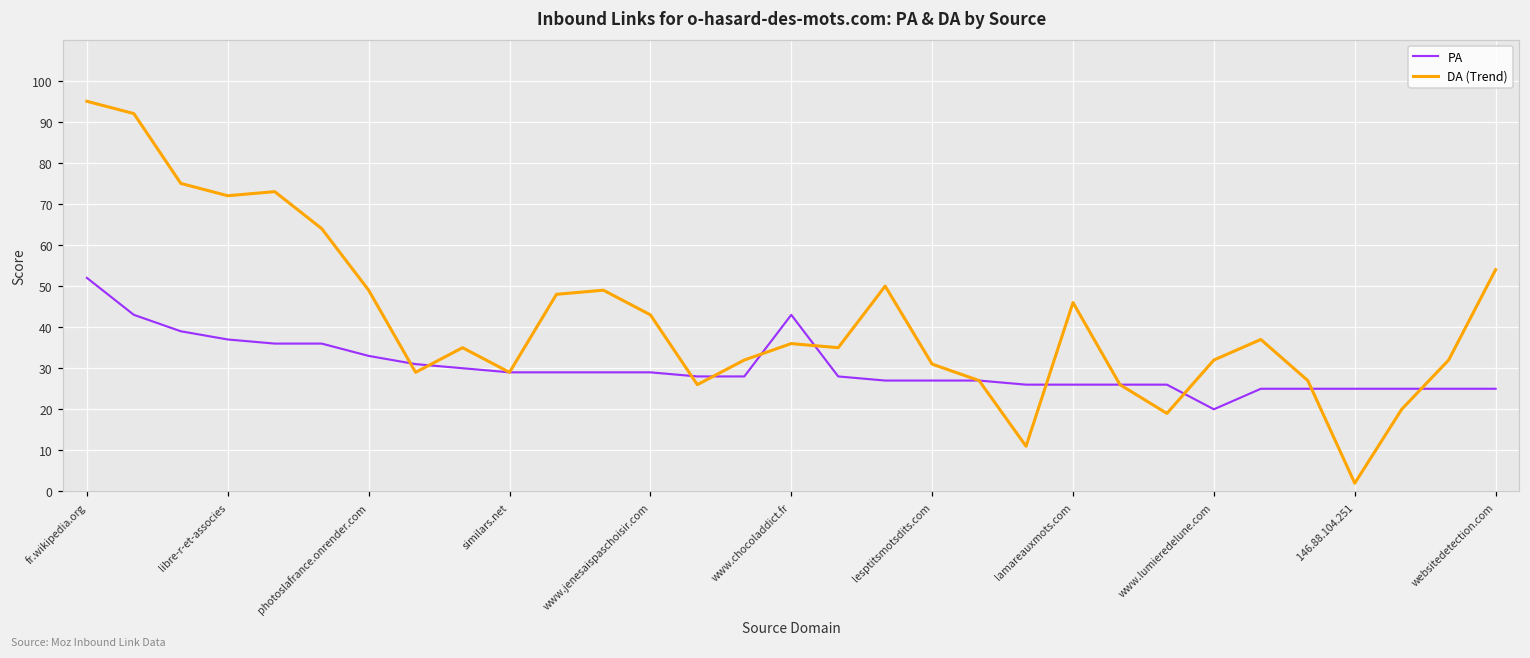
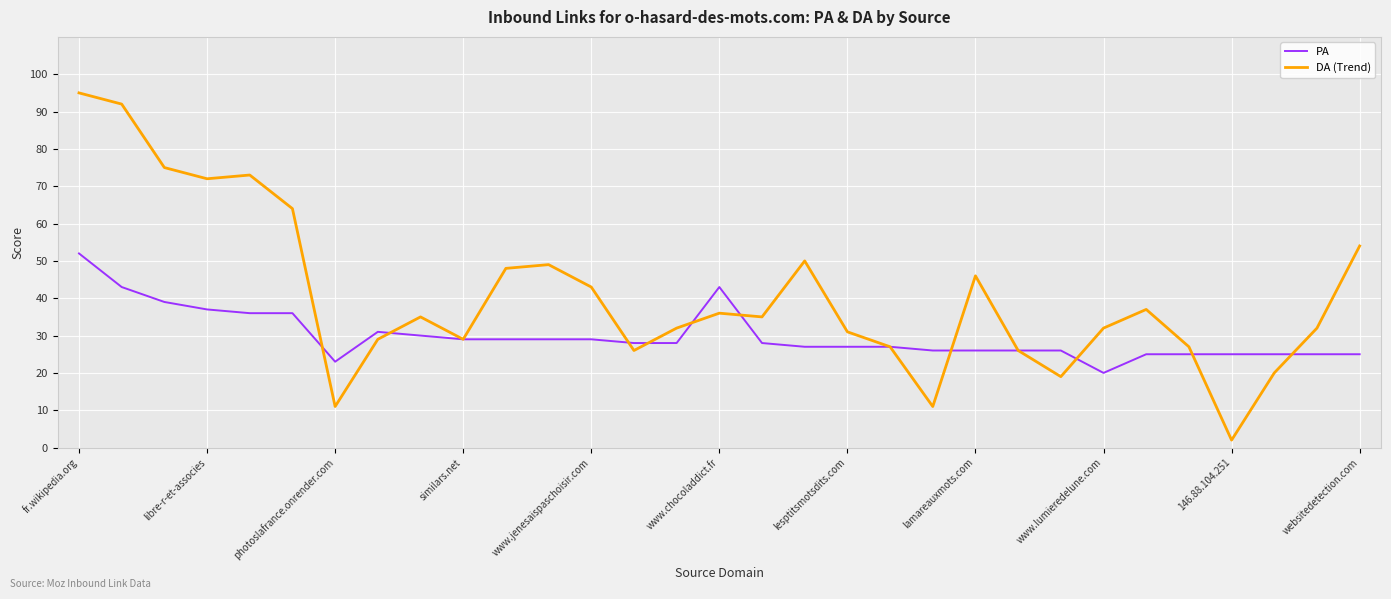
PA, photoslafrance.onrender.com: 33 -> 23
DA (Trend), photoslafrance.onrender.com: 49 -> 11
